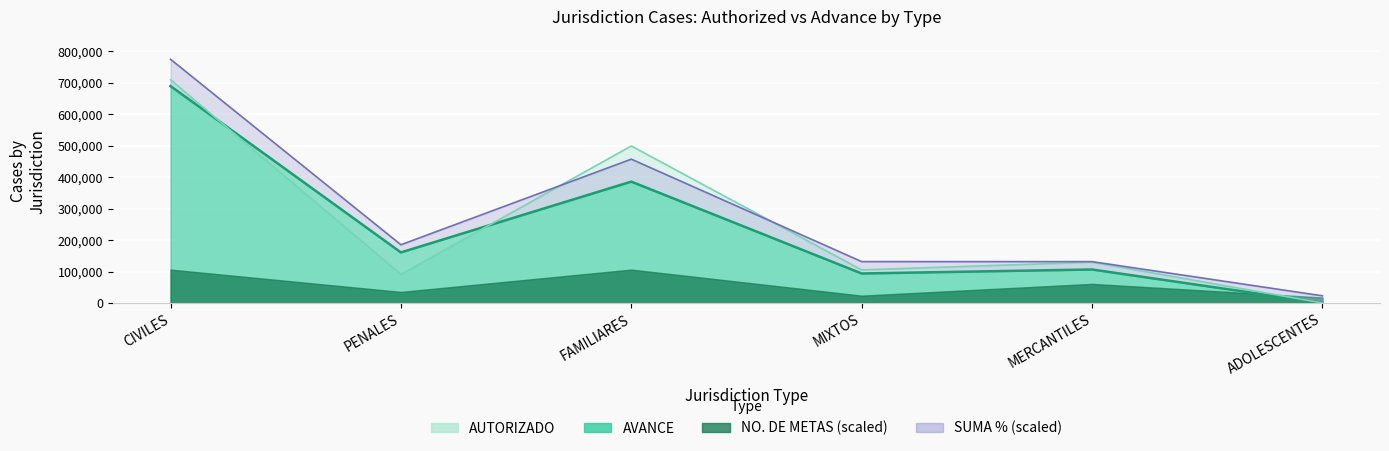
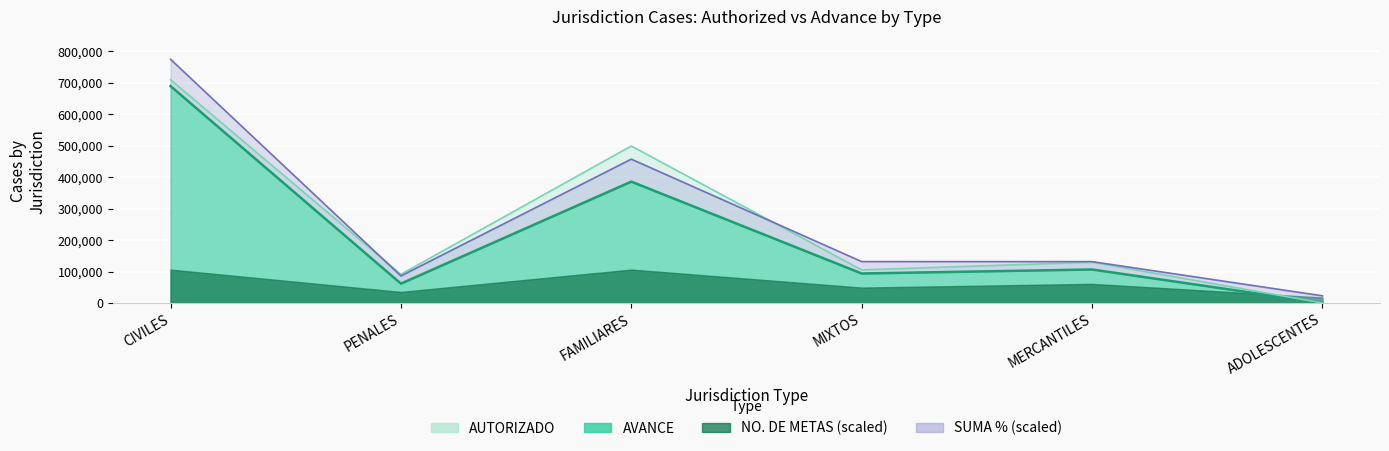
AVANCE, PENALES: 160,000 -> 60,000
NO. DE METAS (scaled), MIXTOS: 20,000 -> 50,000
